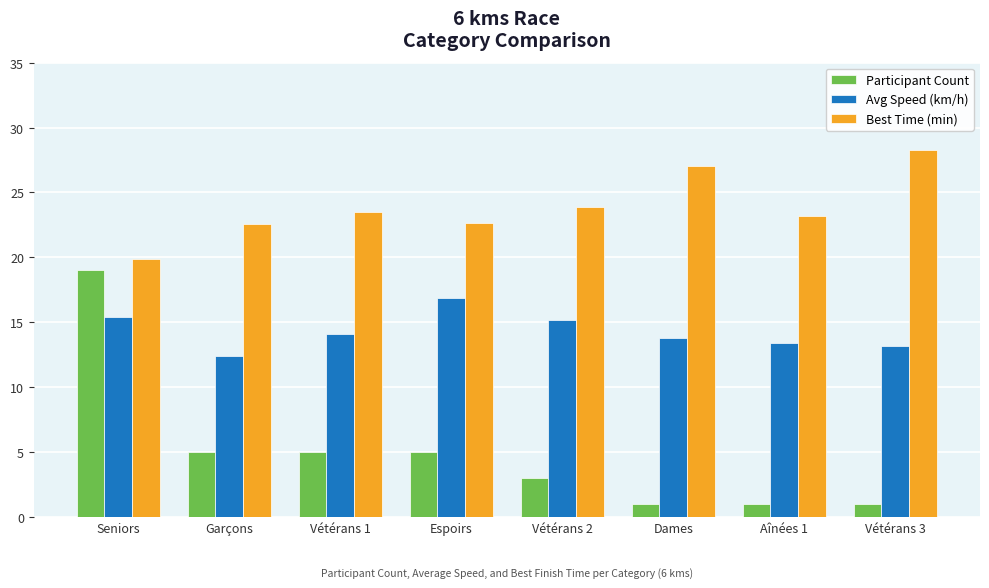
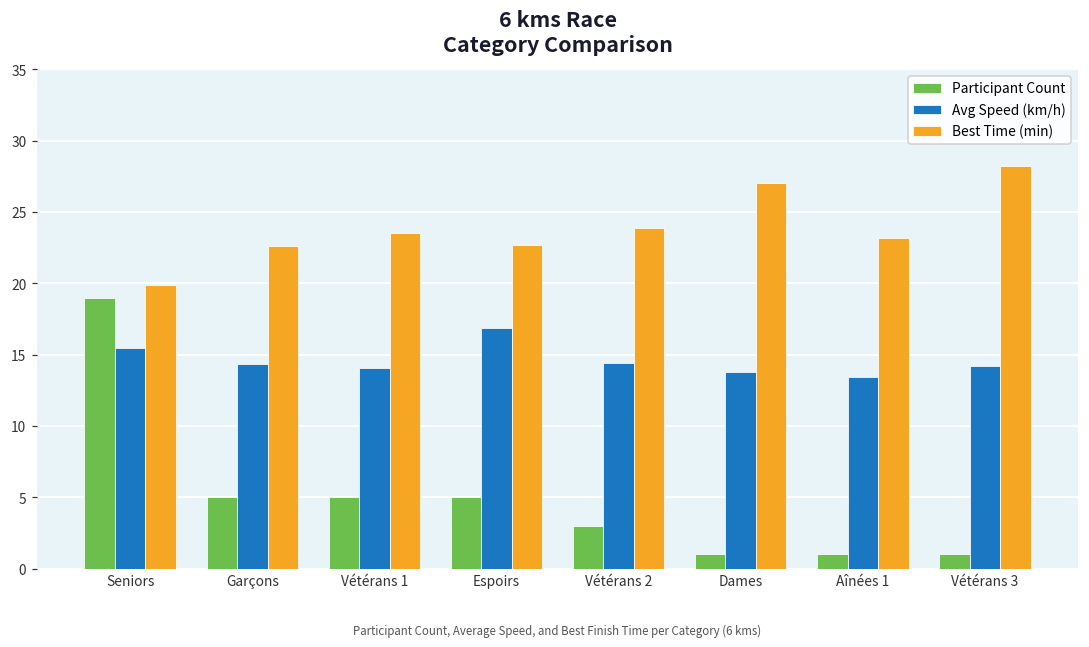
Avg Speed (km/h), Garçons: 12.4 -> 14.3
Avg Speed (km/h), Vétérans 2: 15.2 -> 14.4
Avg Speed (km/h), Vétérans 3: 13.2 -> 14.2
